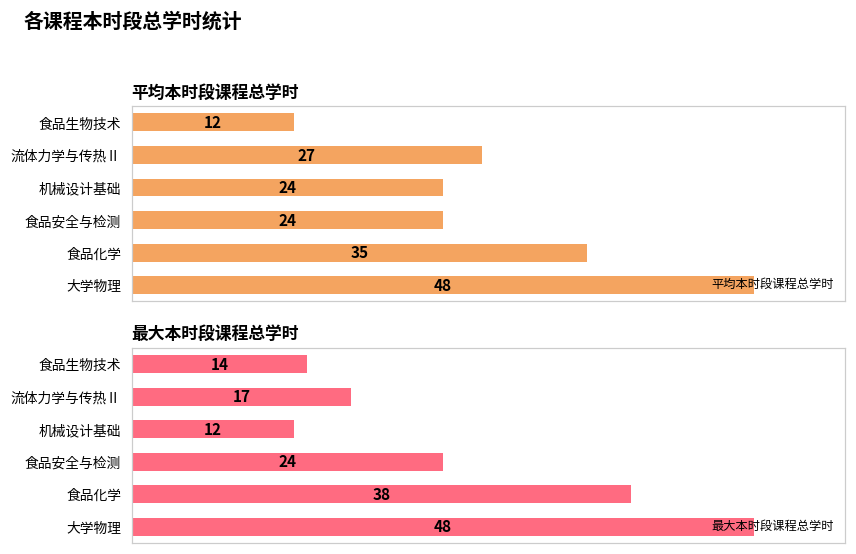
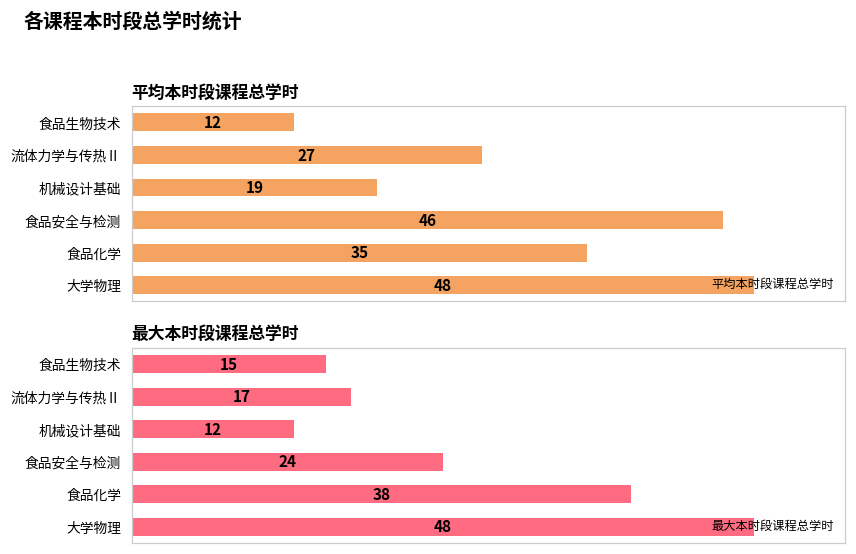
平均本时段课程总学时, 机械设计基础: 24 -> 19
平均本时段课程总学时, 食品安全与检测: 24 -> 46
最大本时段课程总学时, 食品生物技术: 14 -> 15
